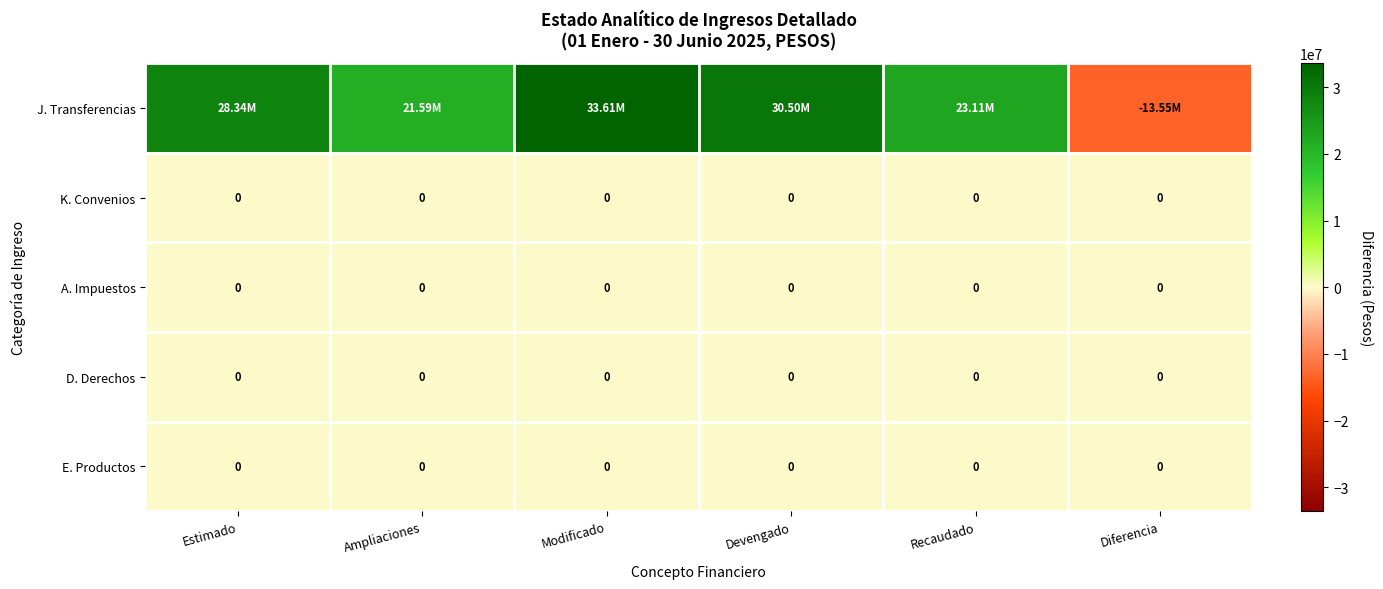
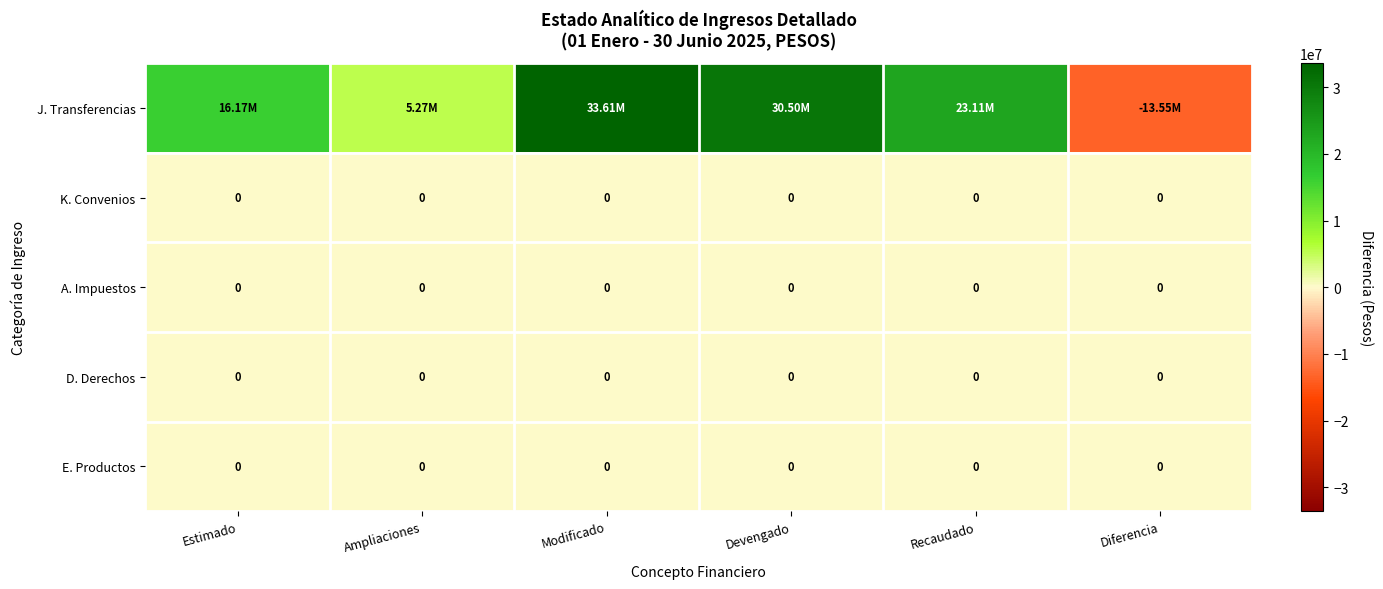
J. Transferencias, Estimado: 28.34M -> 16.17M
J. Transferencias, Ampliaciones: 21.59M -> 5.27M
